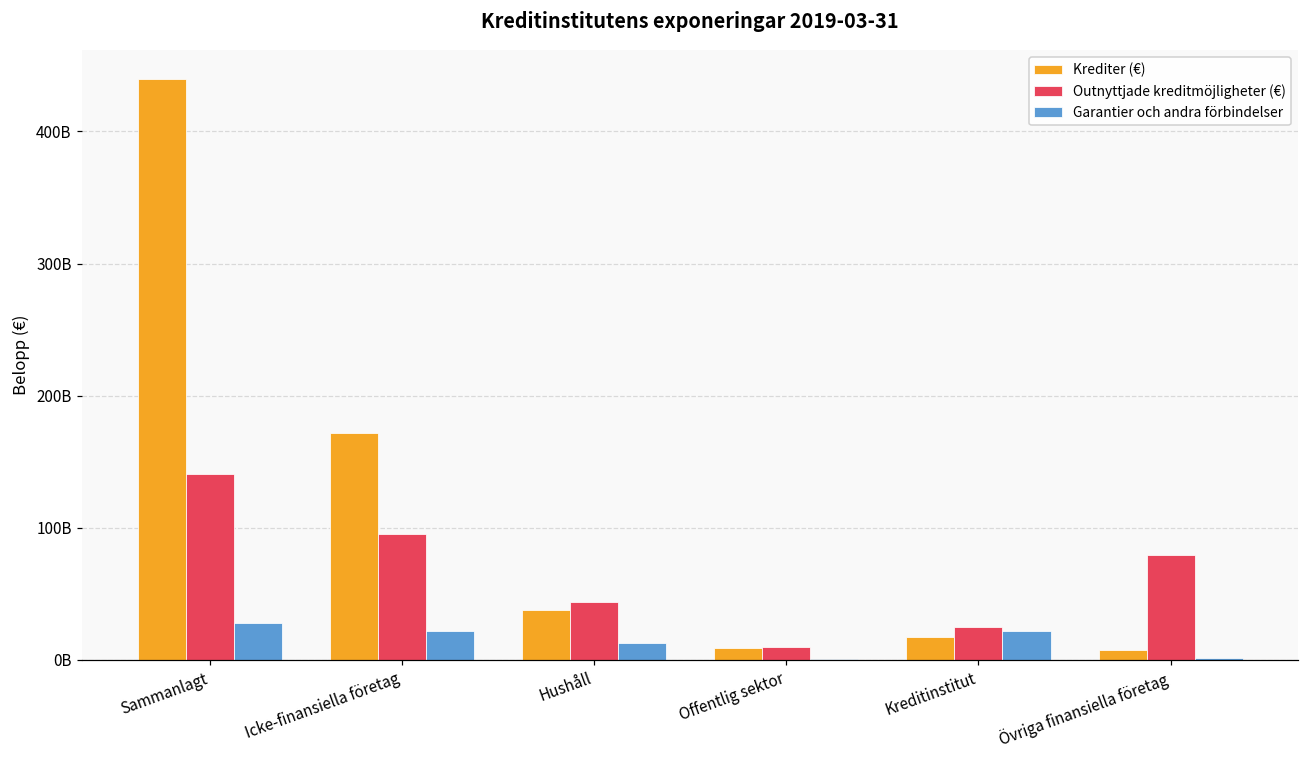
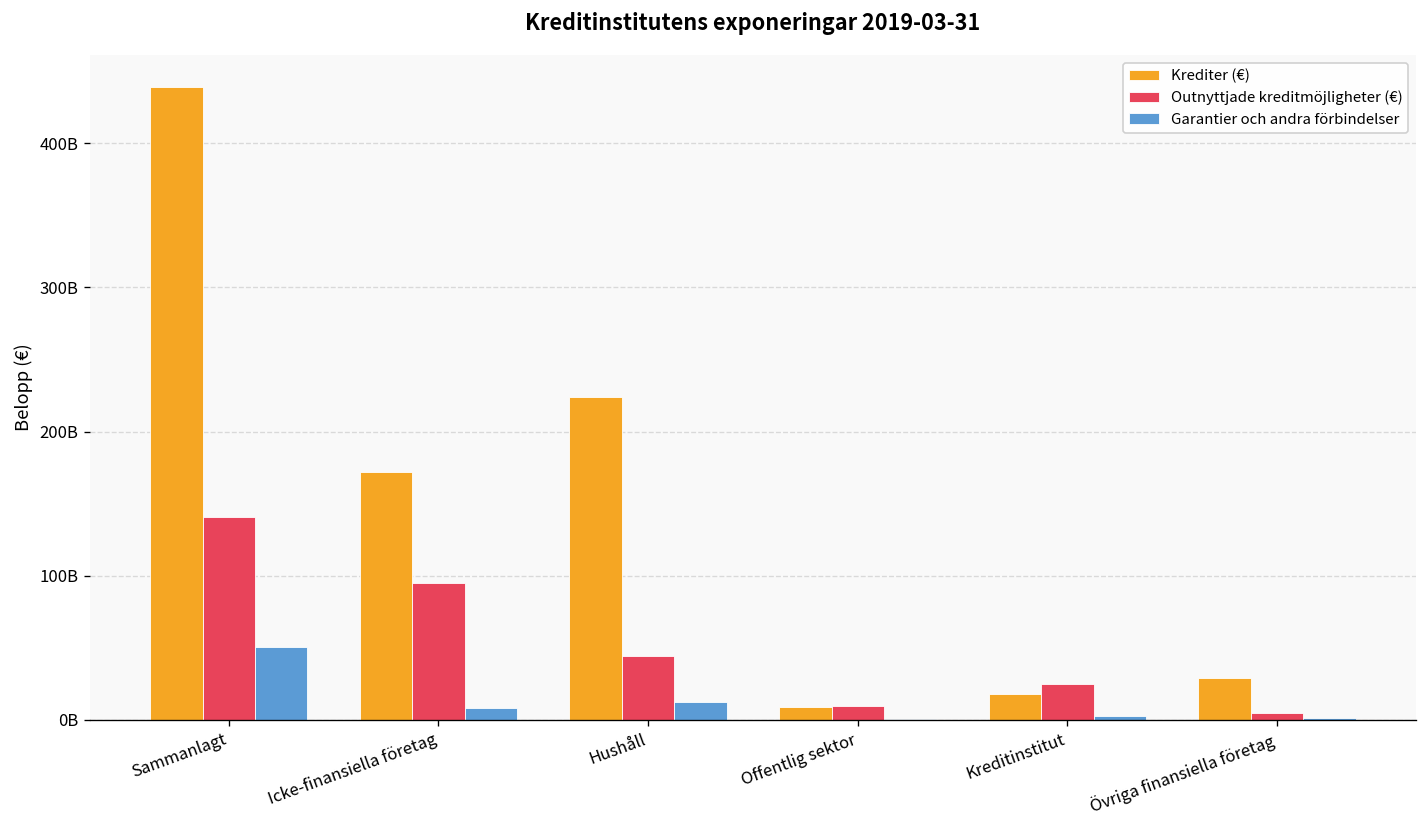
Garantier och andra förbindelser, Sammanlagt: 28000000000 -> 51000000000
Garantier och andra förbindelser, Icke-finansiella företag: 22000000000 -> 8000000000
Krediter (€), Hushåll: 38000000000 -> 224000000000
Garantier och andra förbindelser, Kreditinstitut: 22000000000 -> 3000000000
Krediter (€), Övriga finansiella företag: 7000000000 -> 29000000000
Outnyttjade kreditmöjligheter (€), Övriga finansiella företag: 79000000000 -> 5000000000
